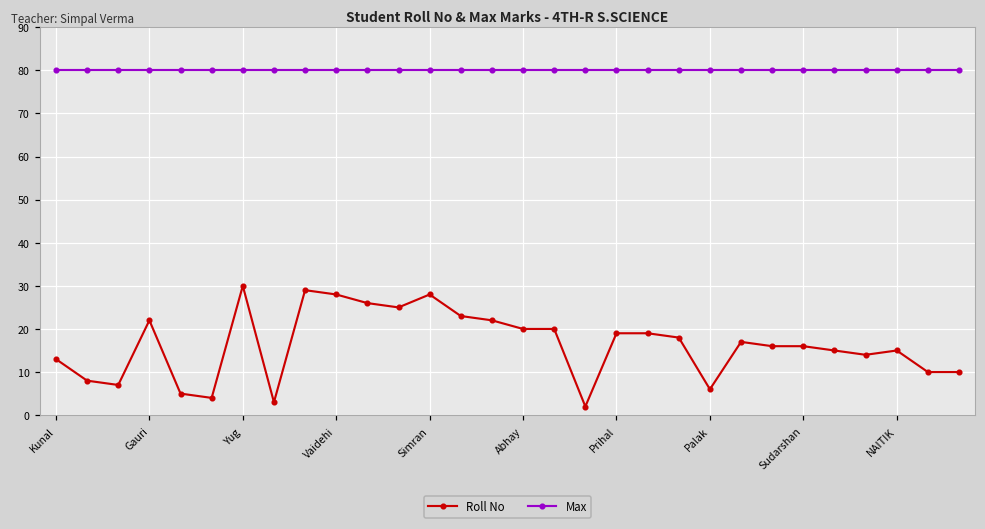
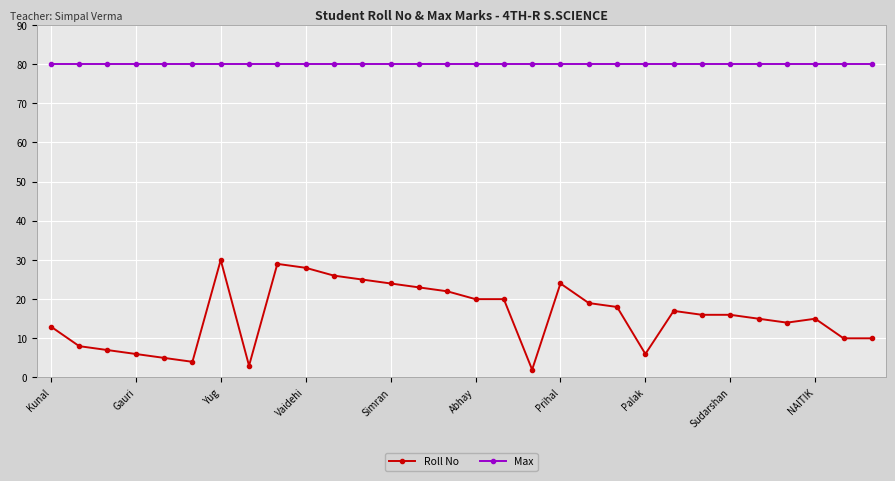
Roll No, Gauri: 22 -> 6
Roll No, Simran: 28 -> 24
Roll No, Prihal: 19 -> 24
